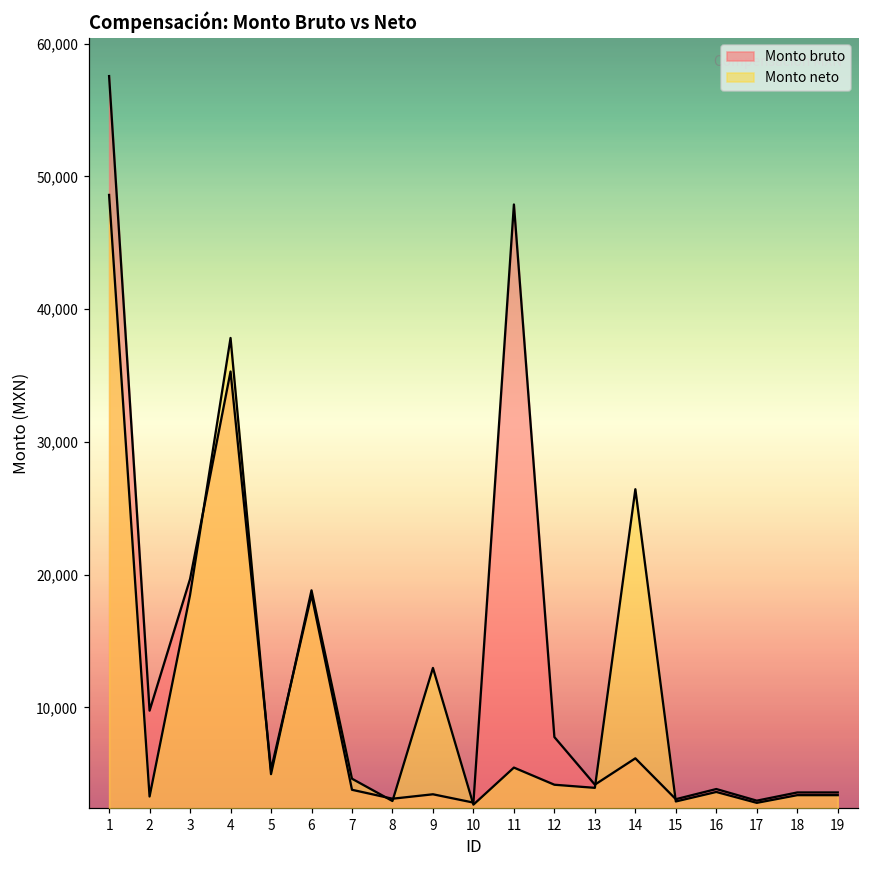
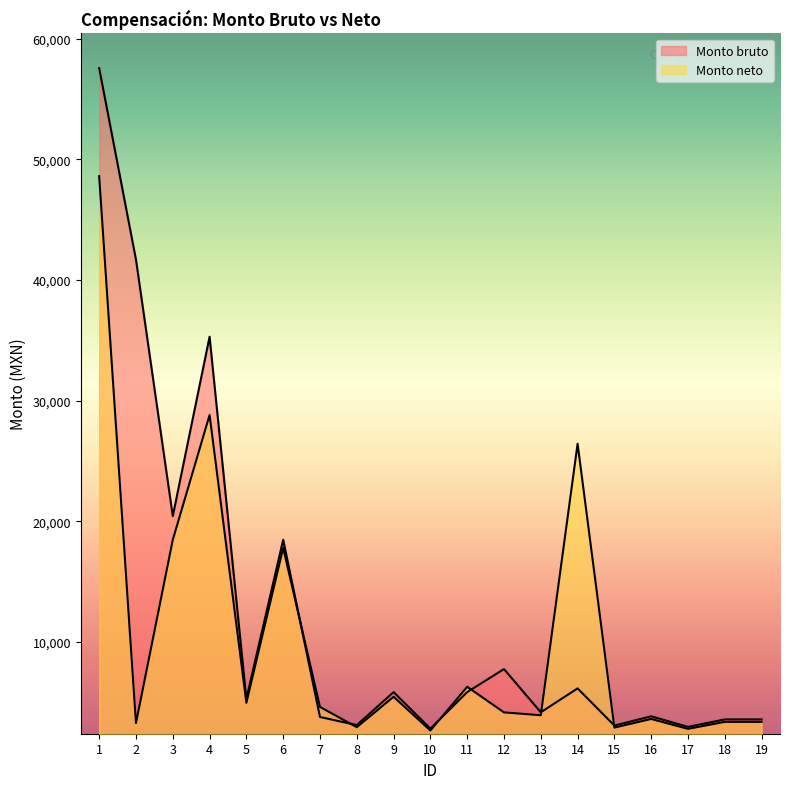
Monto bruto, 2: 9,800 -> 41,700
Monto bruto, 3: 19,700 -> 20,400
Monto neto, 4: 37,800 -> 28,800
Monto neto, 6: 18,800 -> 17,800
Monto bruto, 9: 3,500 -> 5,900
Monto neto, 9: 13,000 -> 5,500
Monto bruto, 11: 47,900 -> 5,900
Monto neto, 11: 5,500 -> 6,300
